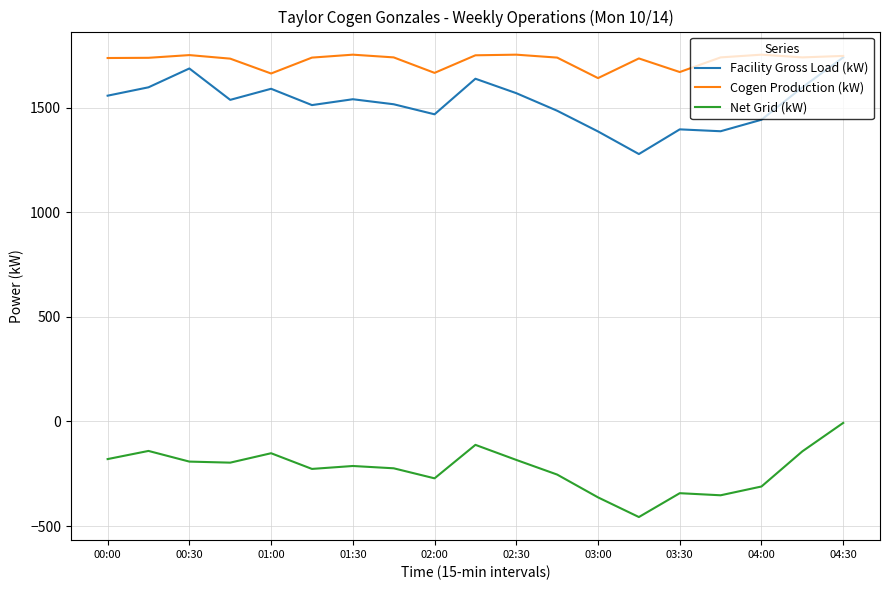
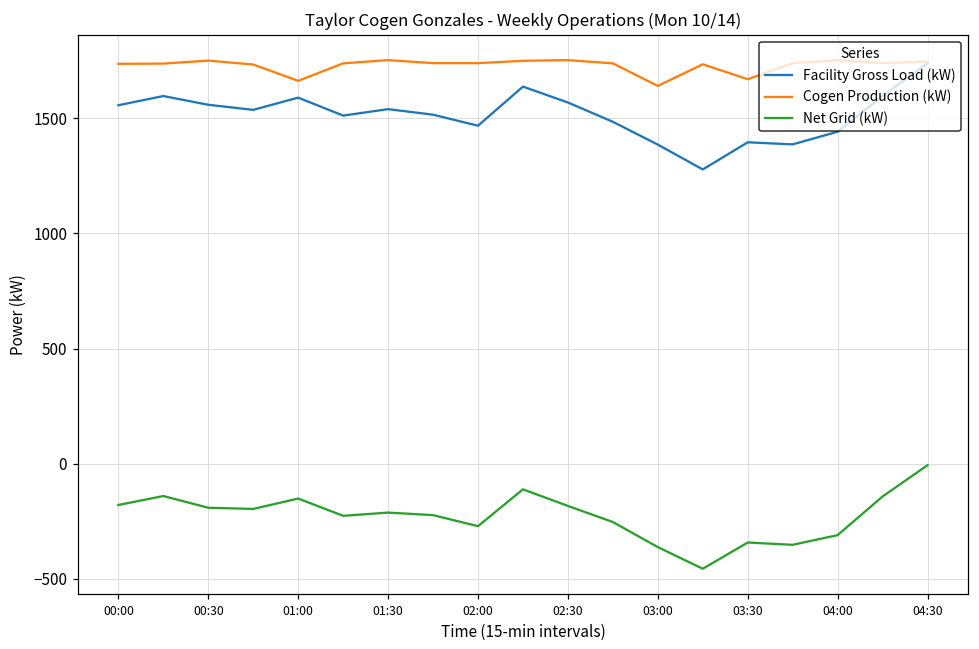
Facility Gross Load (kW), 00:30: 1690 -> 1560
Cogen Production (kW), 02:00: 1670 -> 1740
